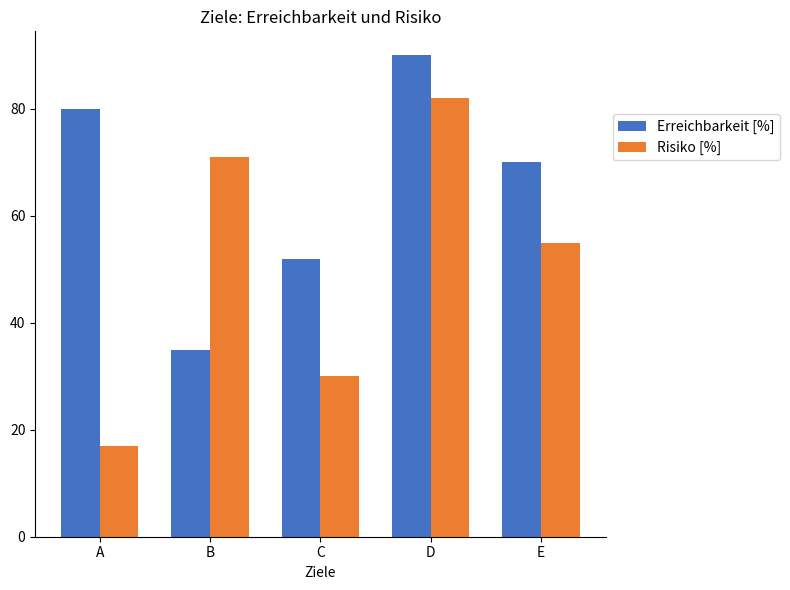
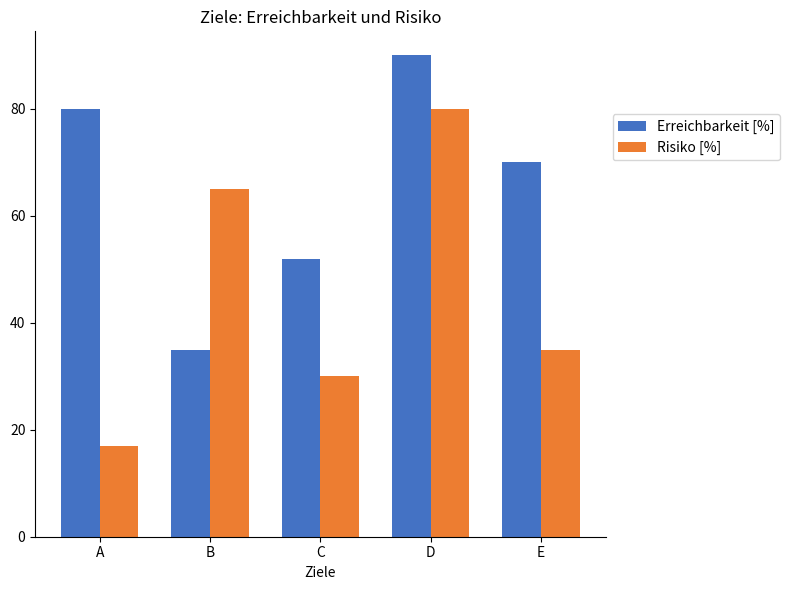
Risiko [%], B: 71 -> 65
Risiko [%], D: 82 -> 80
Risiko [%], E: 55 -> 35
